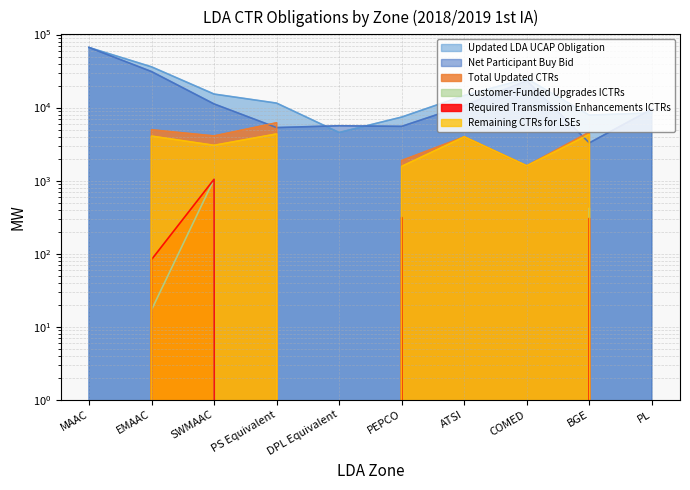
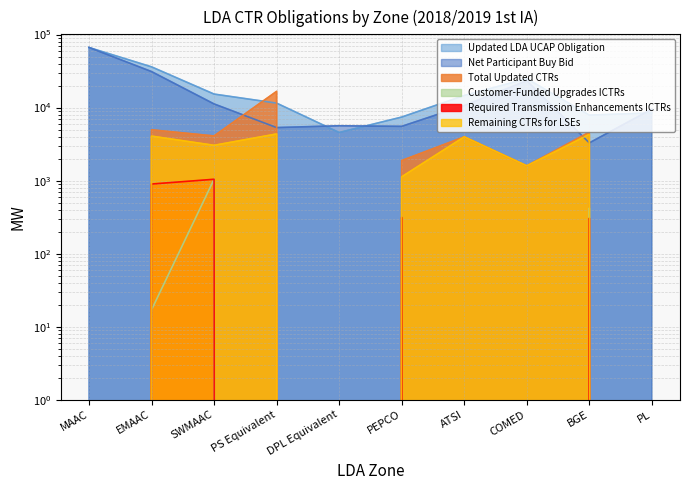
Required Transmission Enhancements ICTRs, EMAAC: 80 -> 900
Total Updated CTRs, PS Equivalent: 6000 -> 17000
Remaining CTRs for LSEs, PEPCO: 1600 -> 1100
